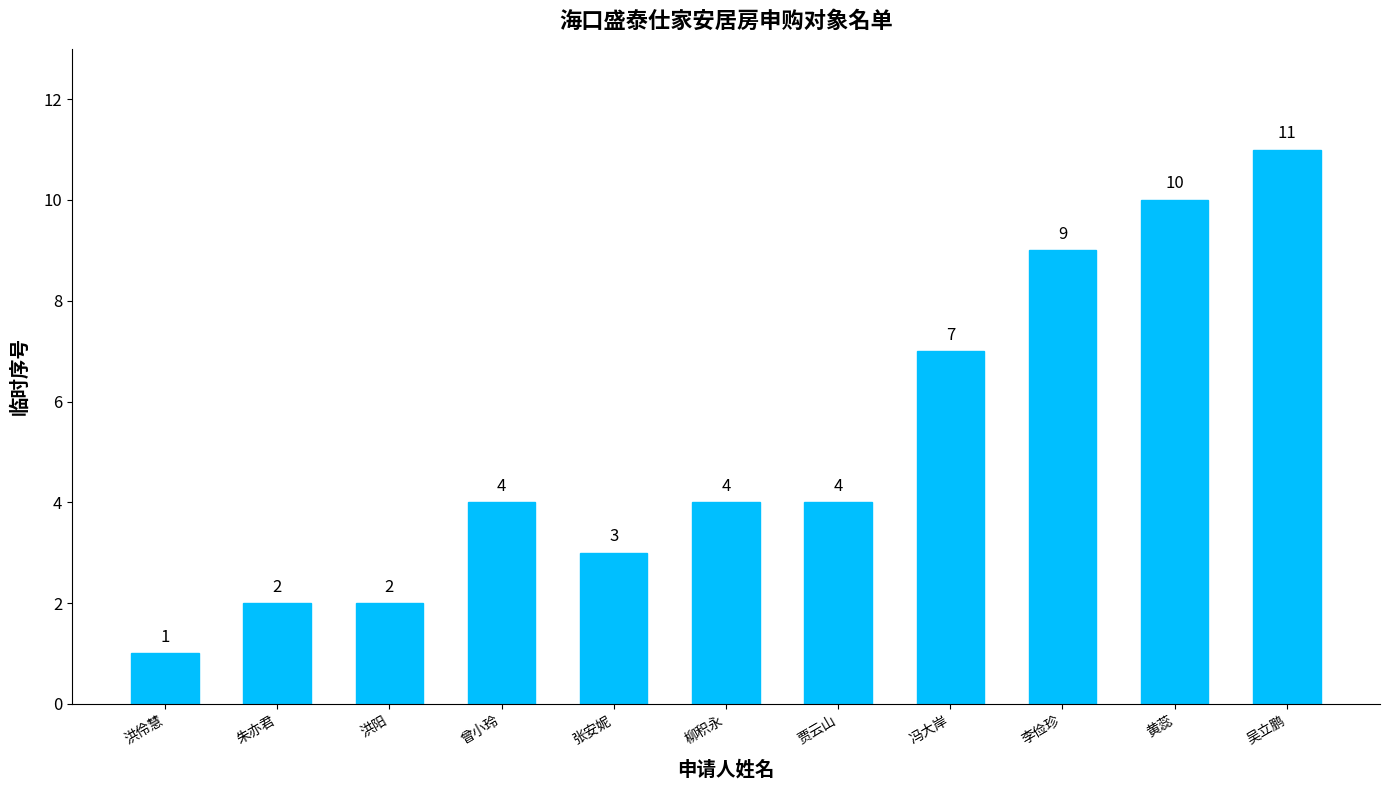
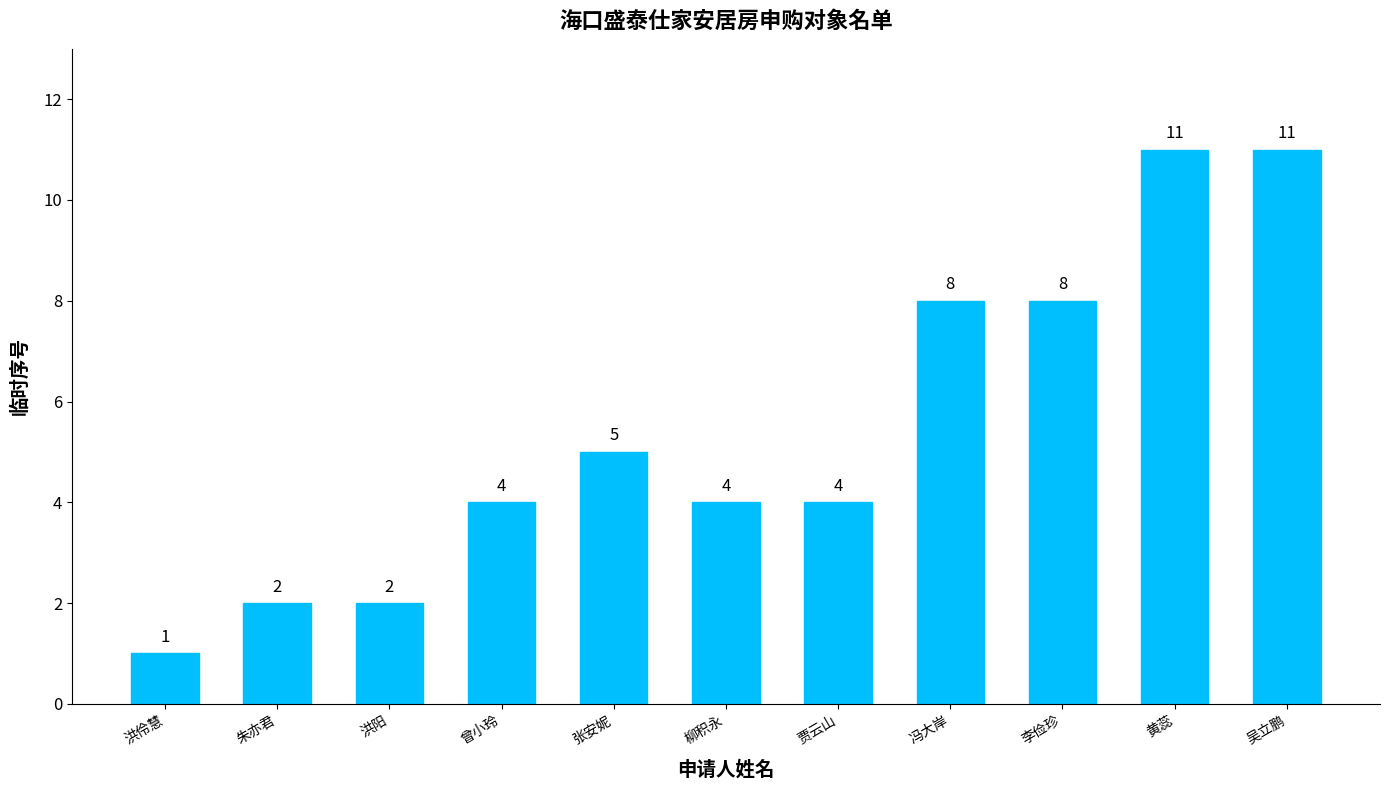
张安妮: 3 -> 5
冯大岸: 7 -> 8
李俭珍: 9 -> 8
黄蕊: 10 -> 11
